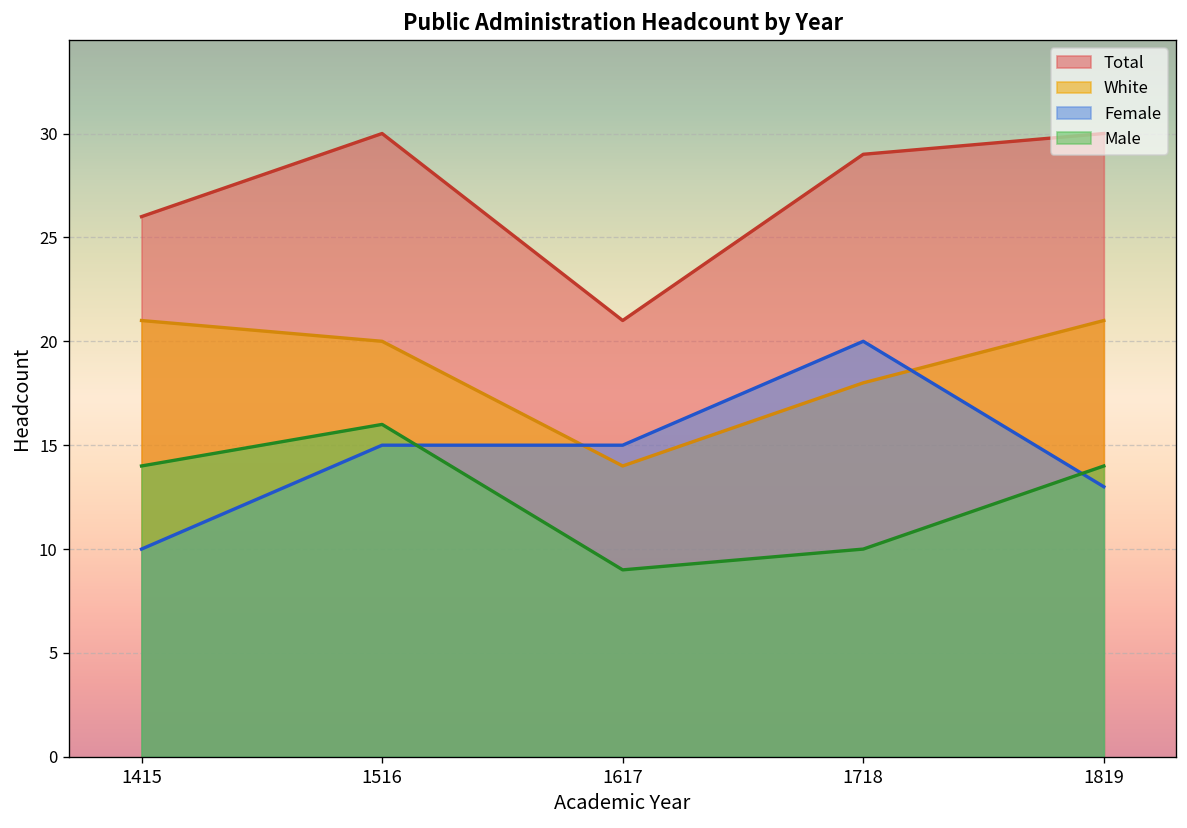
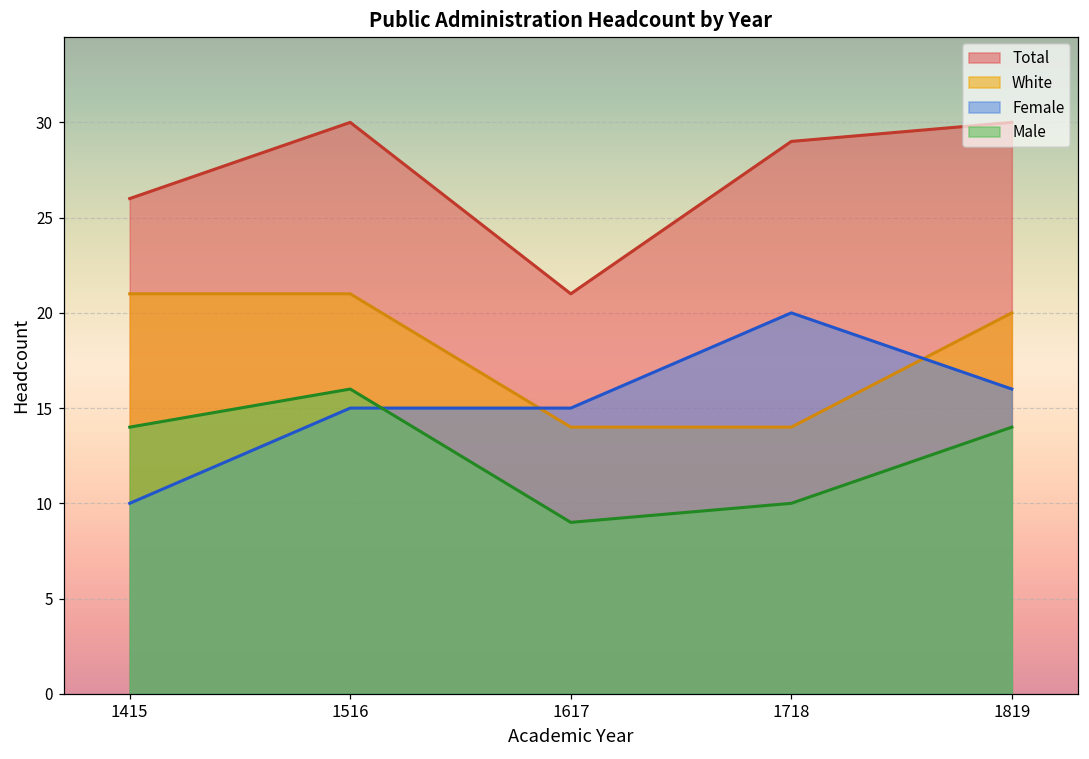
White, 1516: 20 -> 21
White, 1718: 18 -> 14
White, 1819: 21 -> 20
Female, 1819: 13 -> 16
